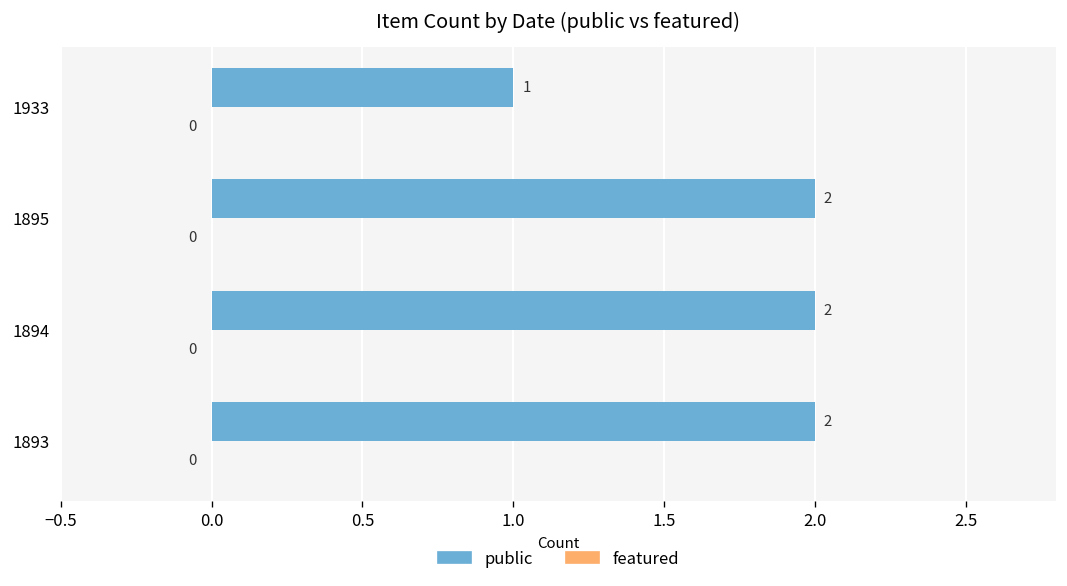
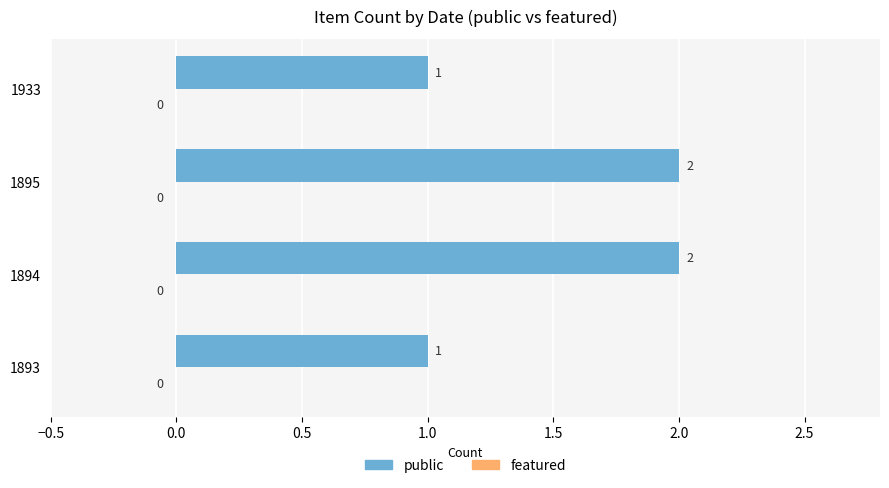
public, 1893: 2 -> 1
